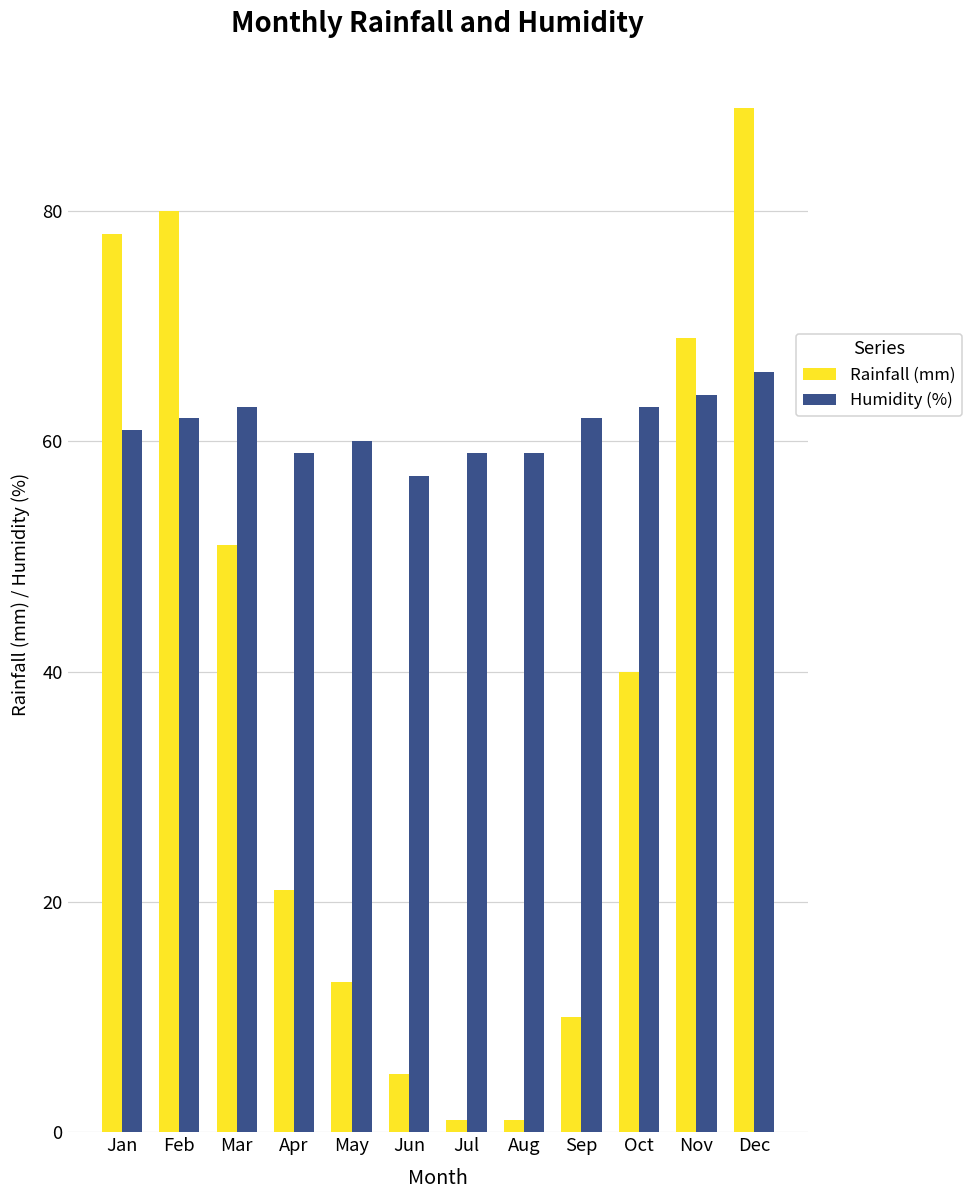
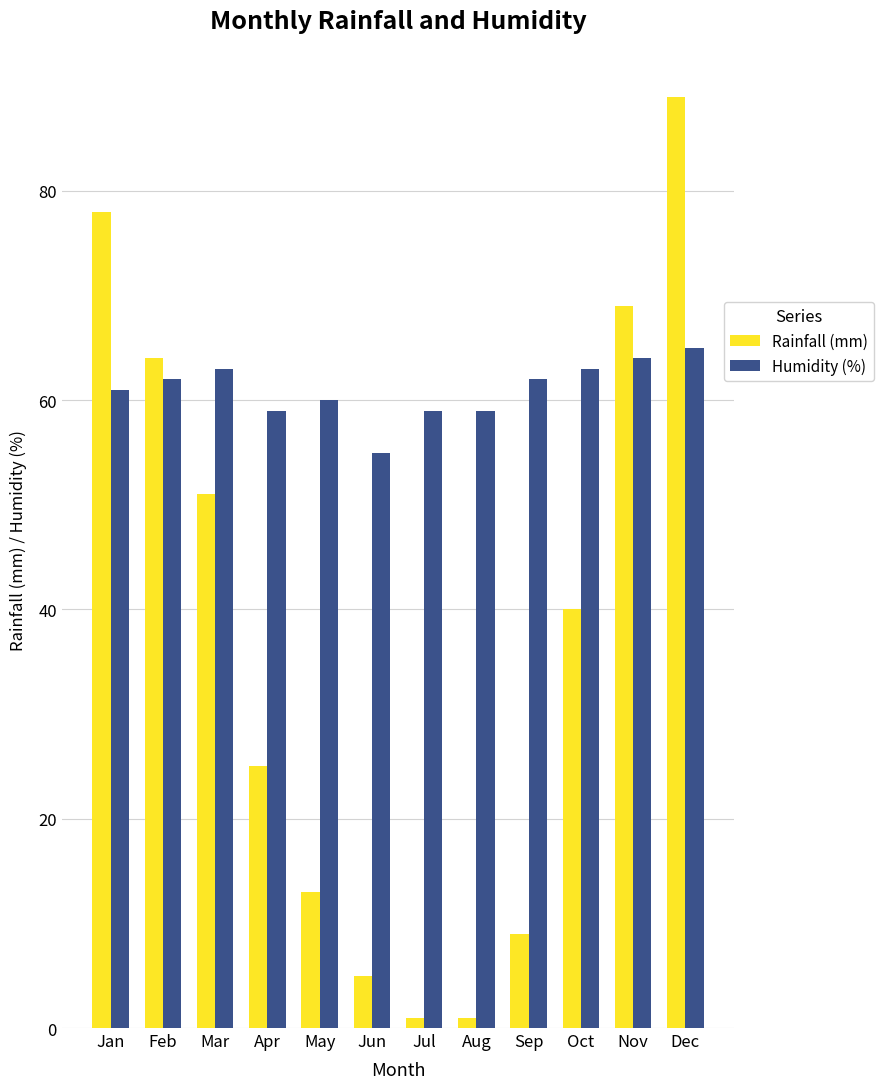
Rainfall (mm), Feb: 80 -> 64
Rainfall (mm), Apr: 21 -> 25
Humidity (%), Jun: 57 -> 55
Rainfall (mm), Sep: 10 -> 9
Humidity (%), Dec: 66 -> 65
